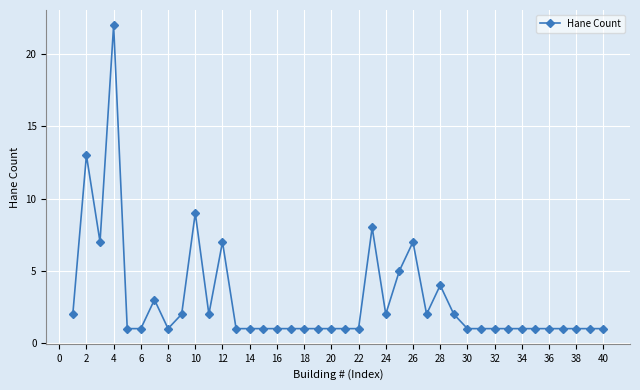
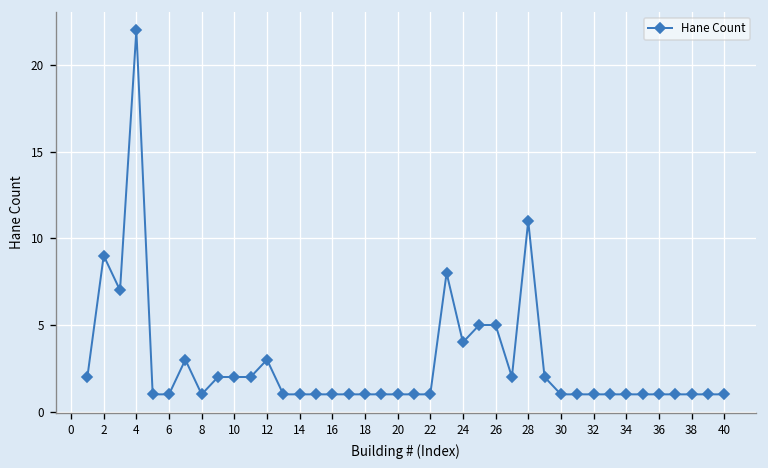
2: 13 -> 9
10: 9 -> 2
12: 7 -> 3
24: 2 -> 4
26: 7 -> 5
28: 4 -> 11
